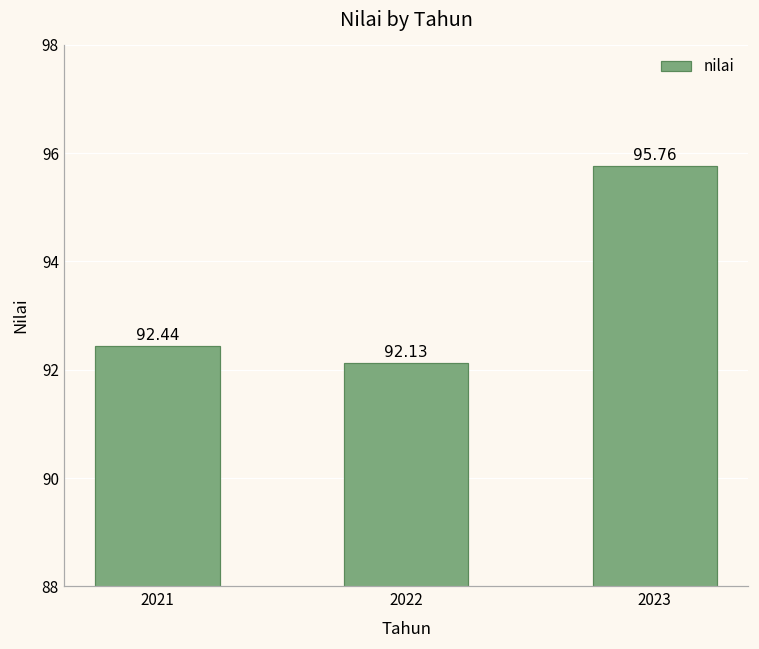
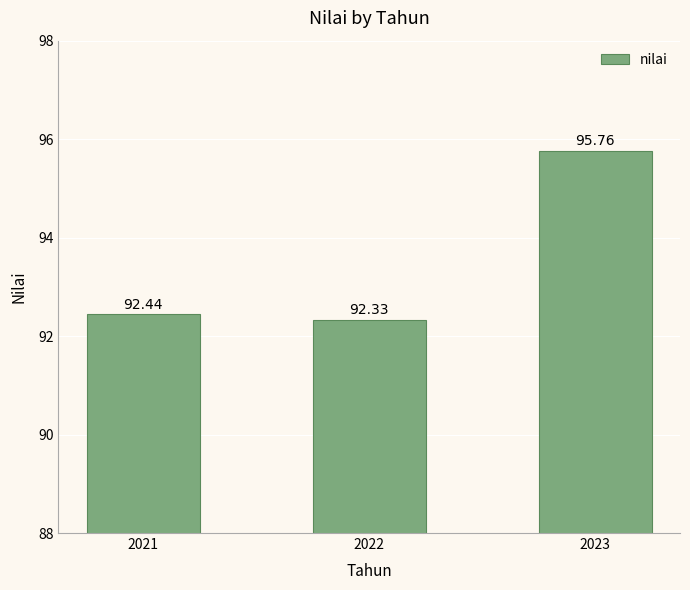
2022: 92.13 -> 92.33
